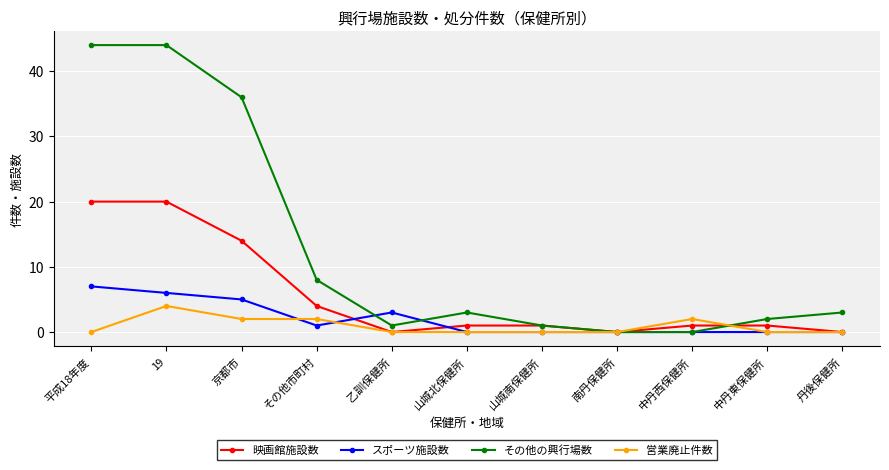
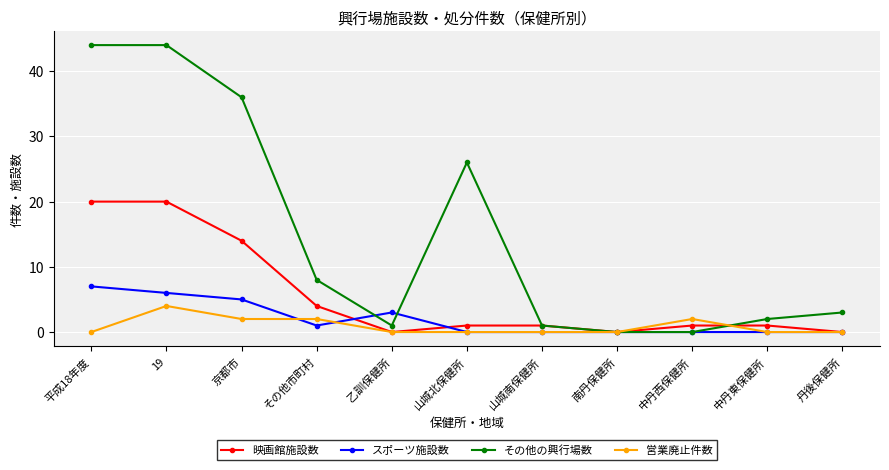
その他の興行場数, 山城北保健所: 3 -> 26
